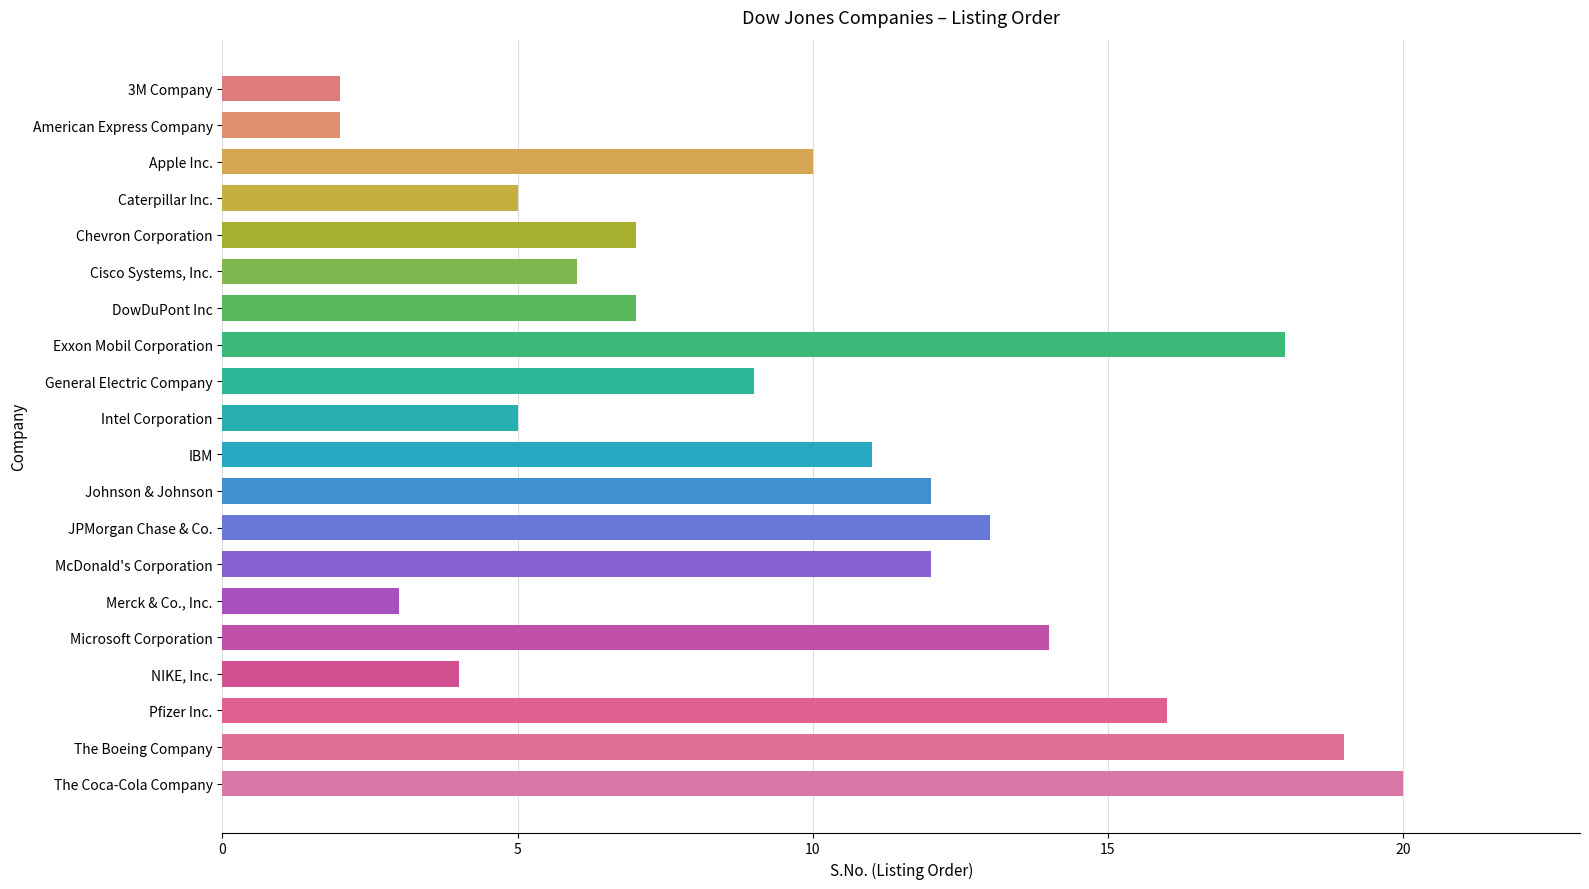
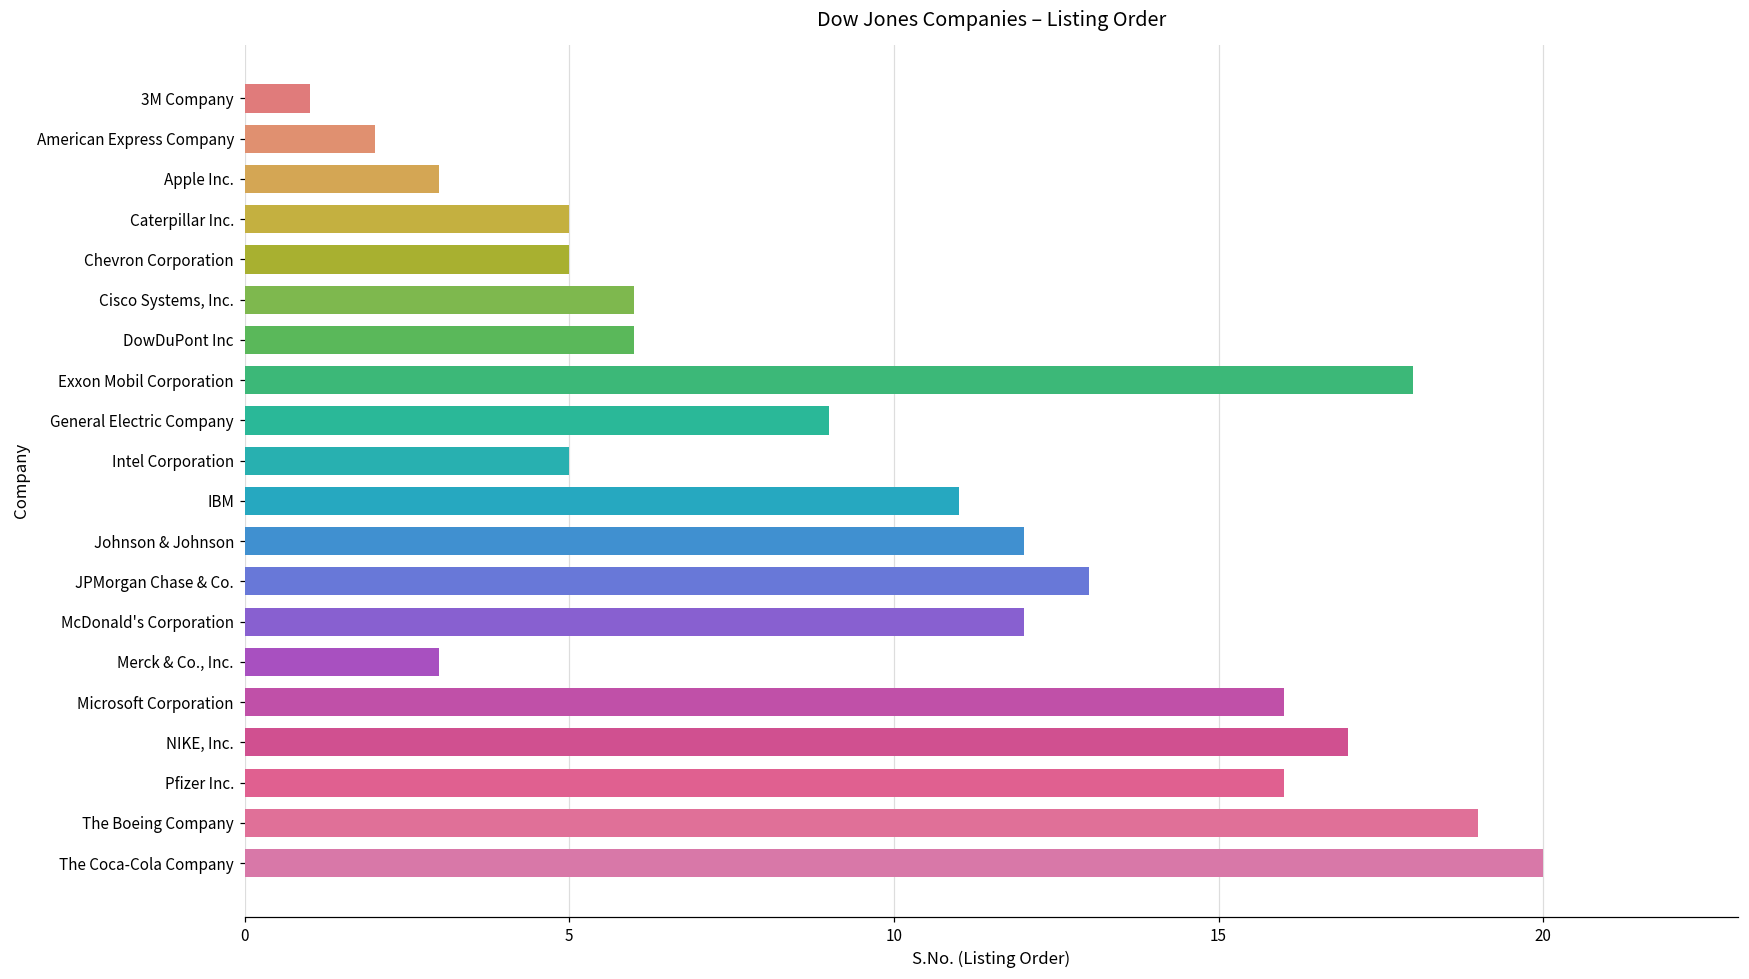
3M Company: 2 -> 1
Apple Inc.: 10 -> 3
Chevron Corporation: 7 -> 5
DowDuPont Inc: 7 -> 6
Microsoft Corporation: 14 -> 16
NIKE, Inc.: 4 -> 17
